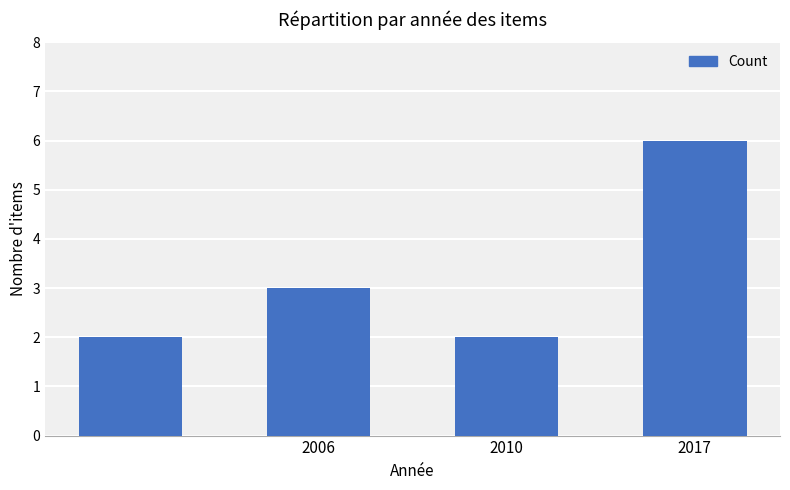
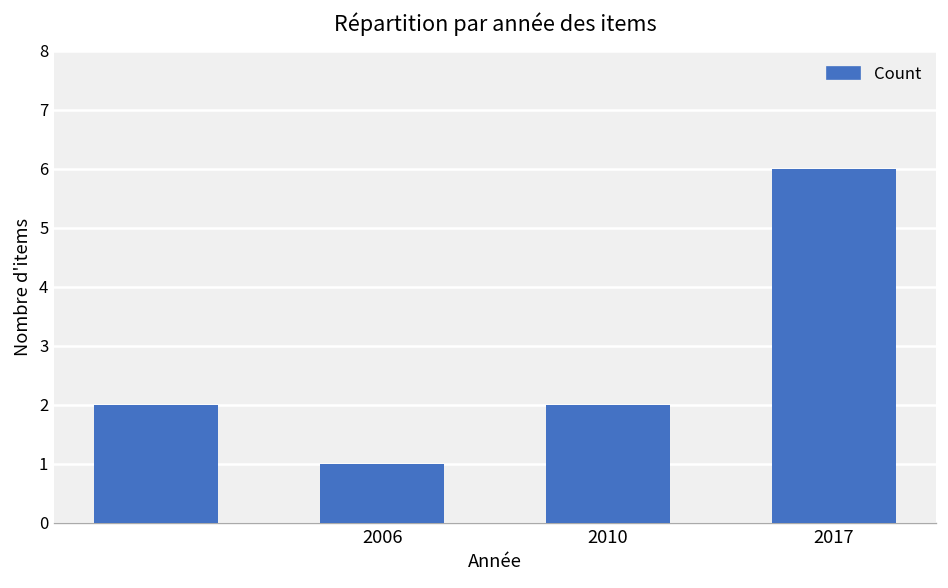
2006: 3 -> 1
